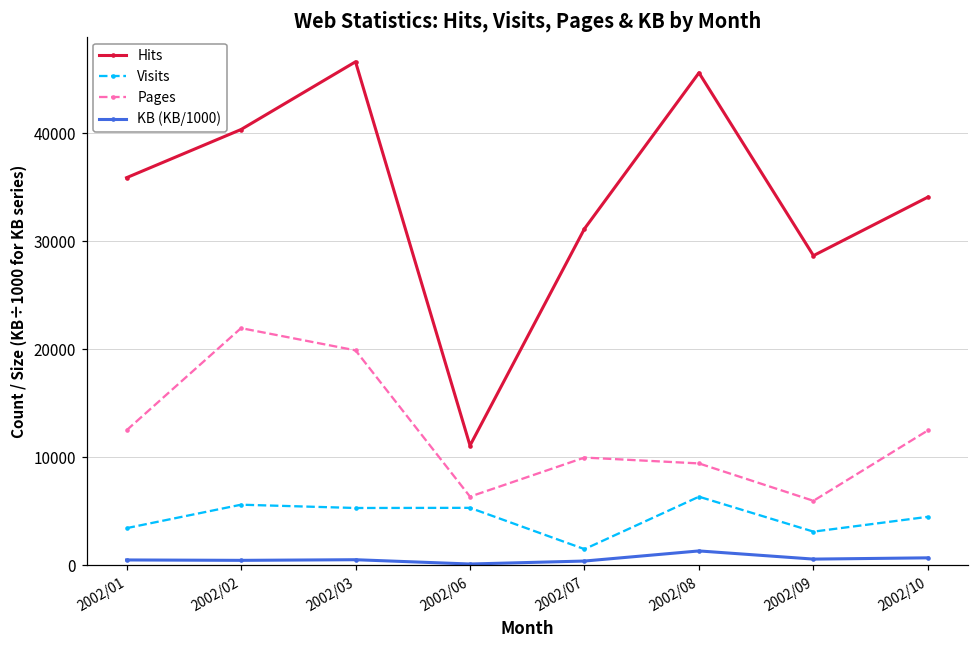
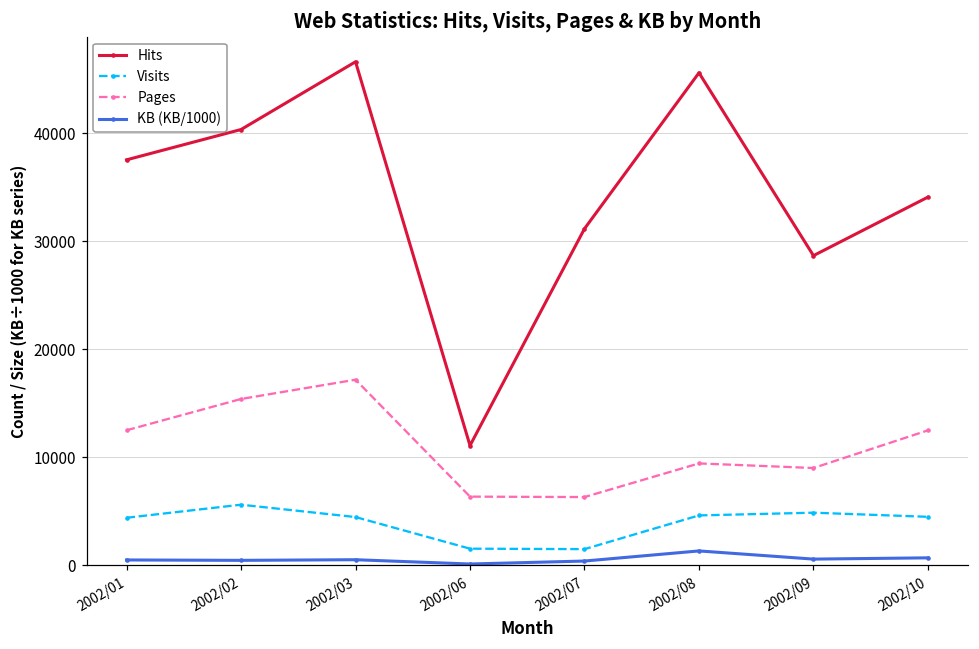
Hits, 2002/01: 36000 -> 38000
Visits, 2002/01: 3000 -> 4000
Pages, 2002/02: 22000 -> 15000
Visits, 2002/03: 5000 -> 4000
Pages, 2002/03: 20000 -> 17000
Visits, 2002/06: 5000 -> 2000
Pages, 2002/07: 10000 -> 6000
Visits, 2002/08: 6000 -> 5000
Visits, 2002/09: 3000 -> 5000
Pages, 2002/09: 6000 -> 9000
